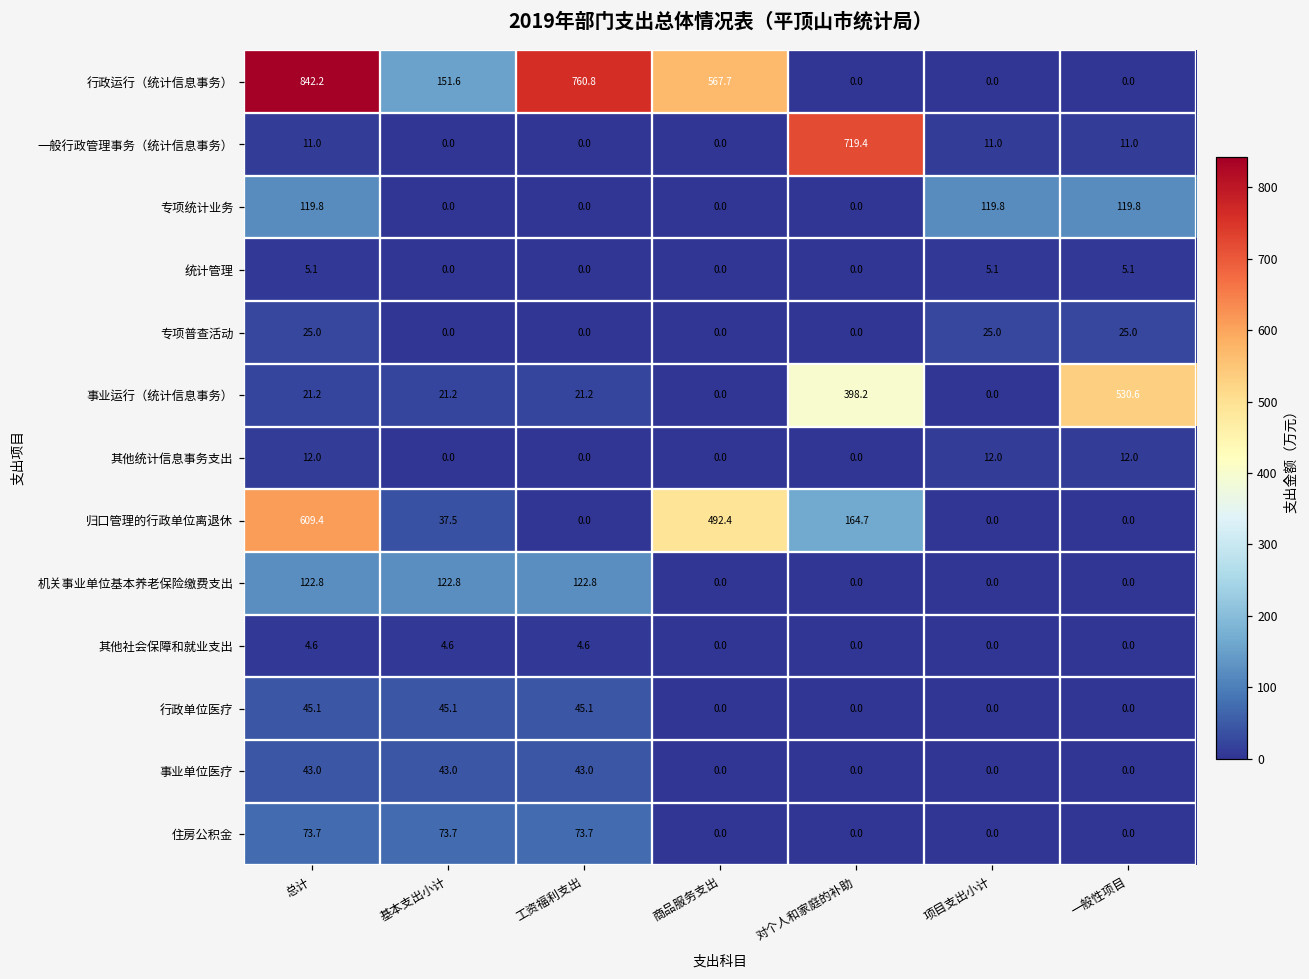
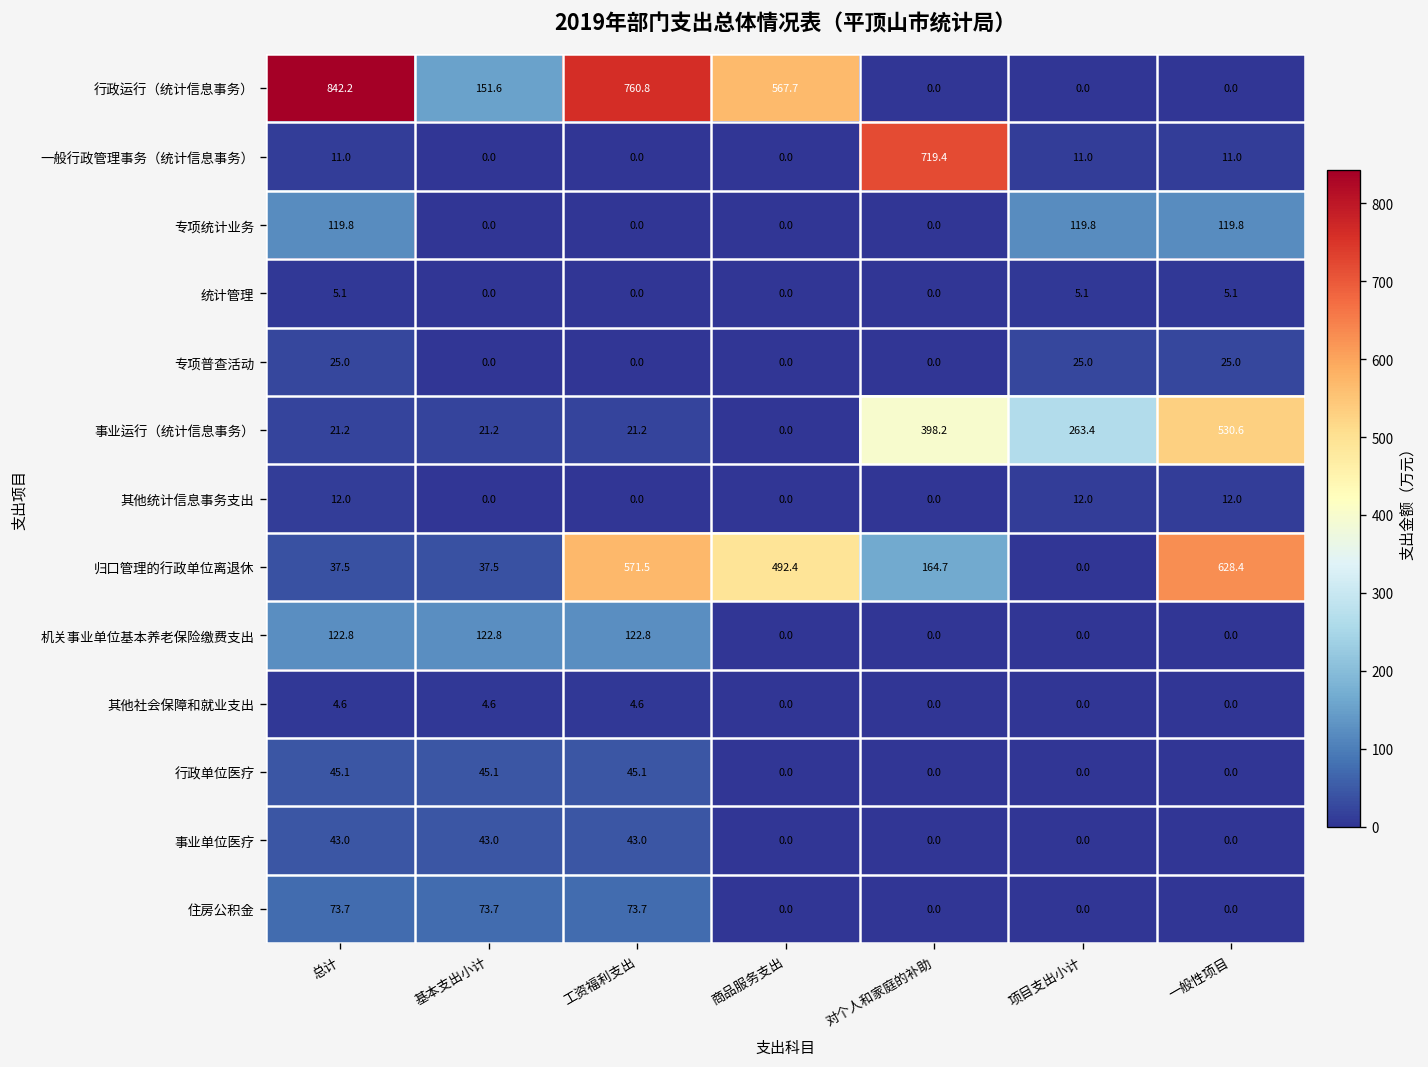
事业运行（统计信息事务）, 项目支出小计: 0.0 -> 263.4
归口管理的行政单位离退休, 总计: 609.4 -> 37.5
归口管理的行政单位离退休, 工资福利支出: 0.0 -> 571.5
归口管理的行政单位离退休, 一般性项目: 0.0 -> 628.4
